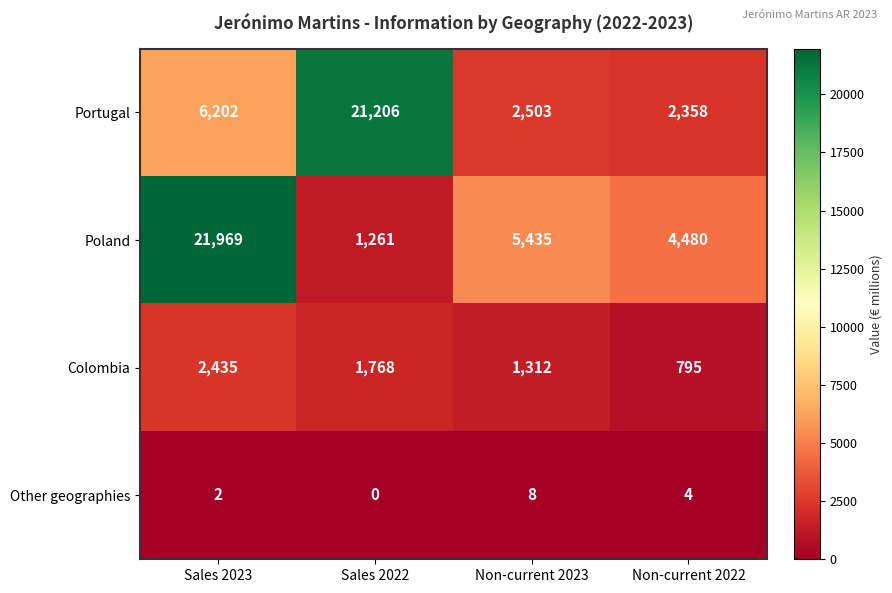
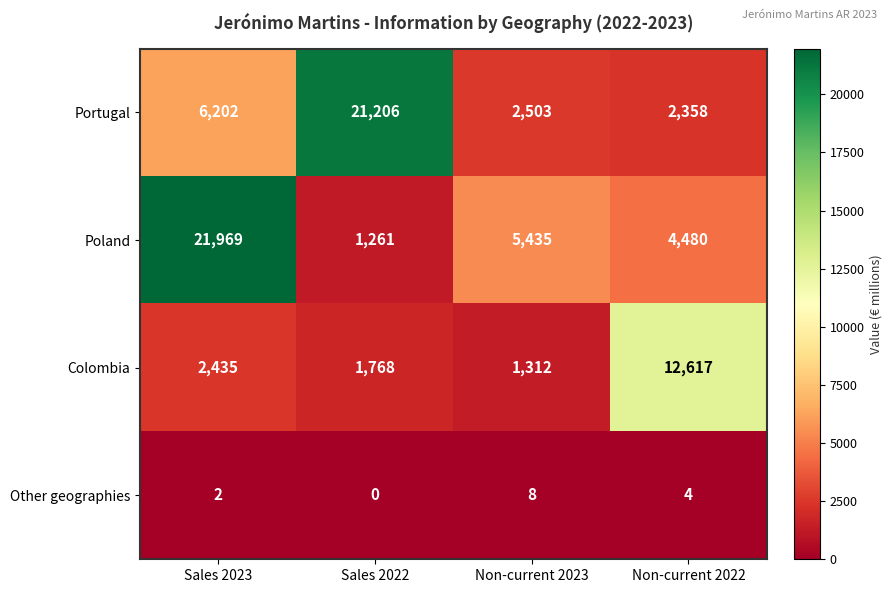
Colombia, Non-current 2022: 795 -> 12,617
